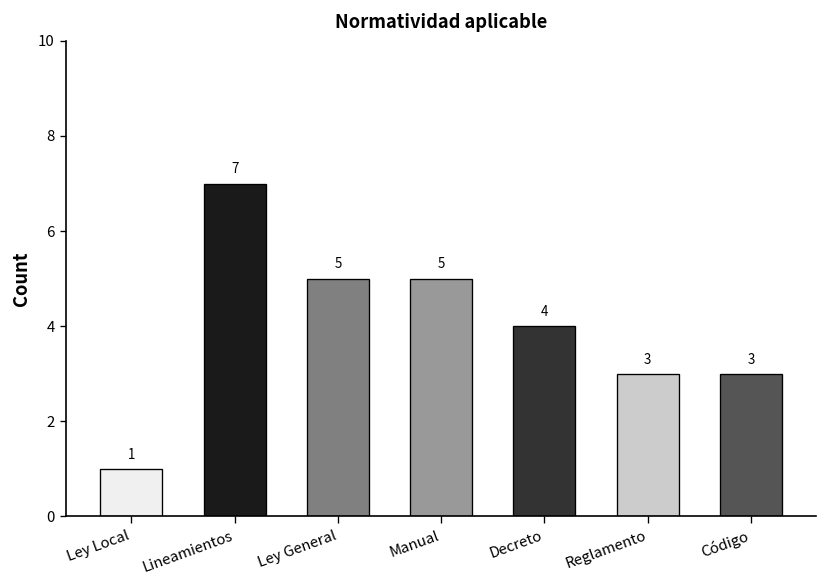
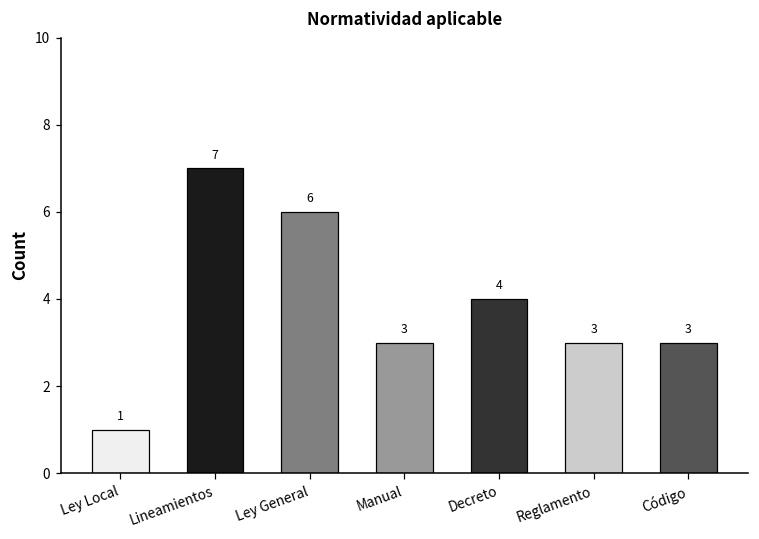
Ley General: 5 -> 6
Manual: 5 -> 3
